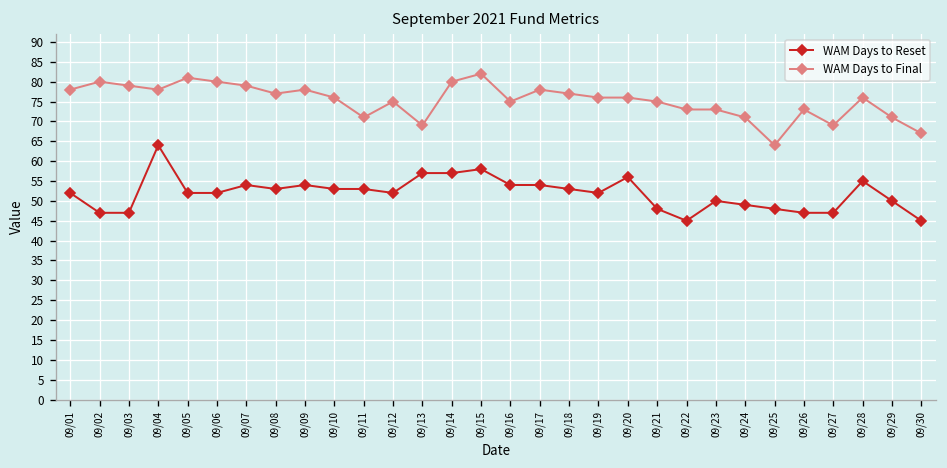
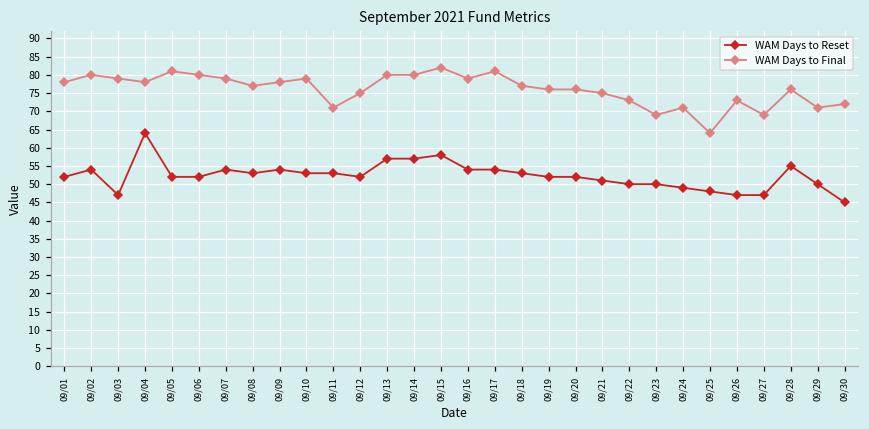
WAM Days to Reset, 09/02: 47 -> 54
WAM Days to Final, 09/10: 76 -> 79
WAM Days to Final, 09/13: 69 -> 80
WAM Days to Final, 09/16: 75 -> 79
WAM Days to Final, 09/17: 78 -> 81
WAM Days to Reset, 09/20: 56 -> 52
WAM Days to Reset, 09/21: 48 -> 51
WAM Days to Reset, 09/22: 45 -> 50
WAM Days to Final, 09/23: 73 -> 69
WAM Days to Final, 09/30: 67 -> 72
